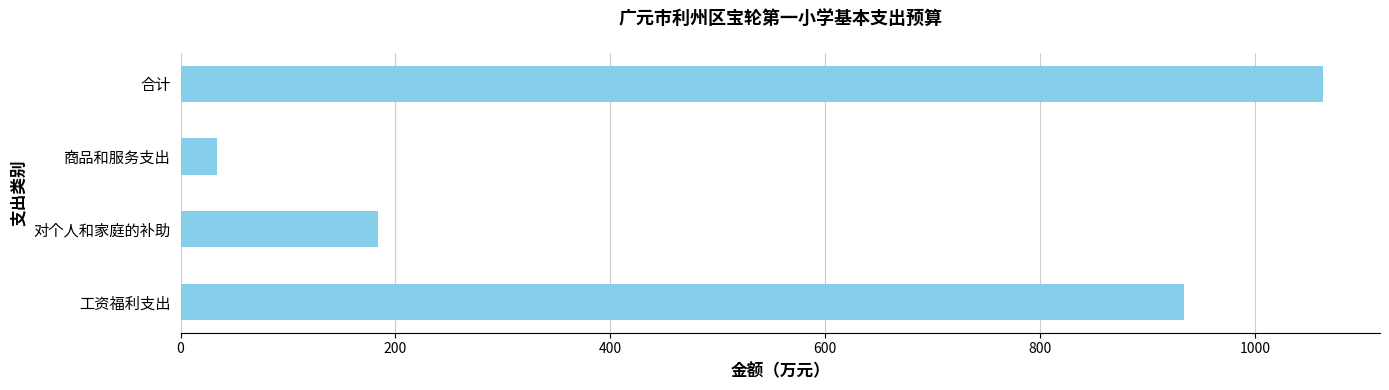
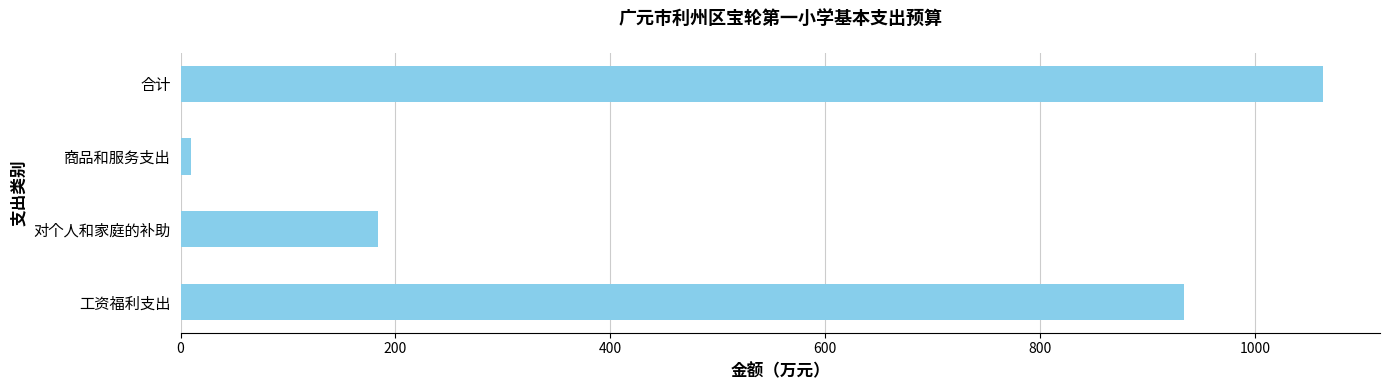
商品和服务支出: 34 -> 10
